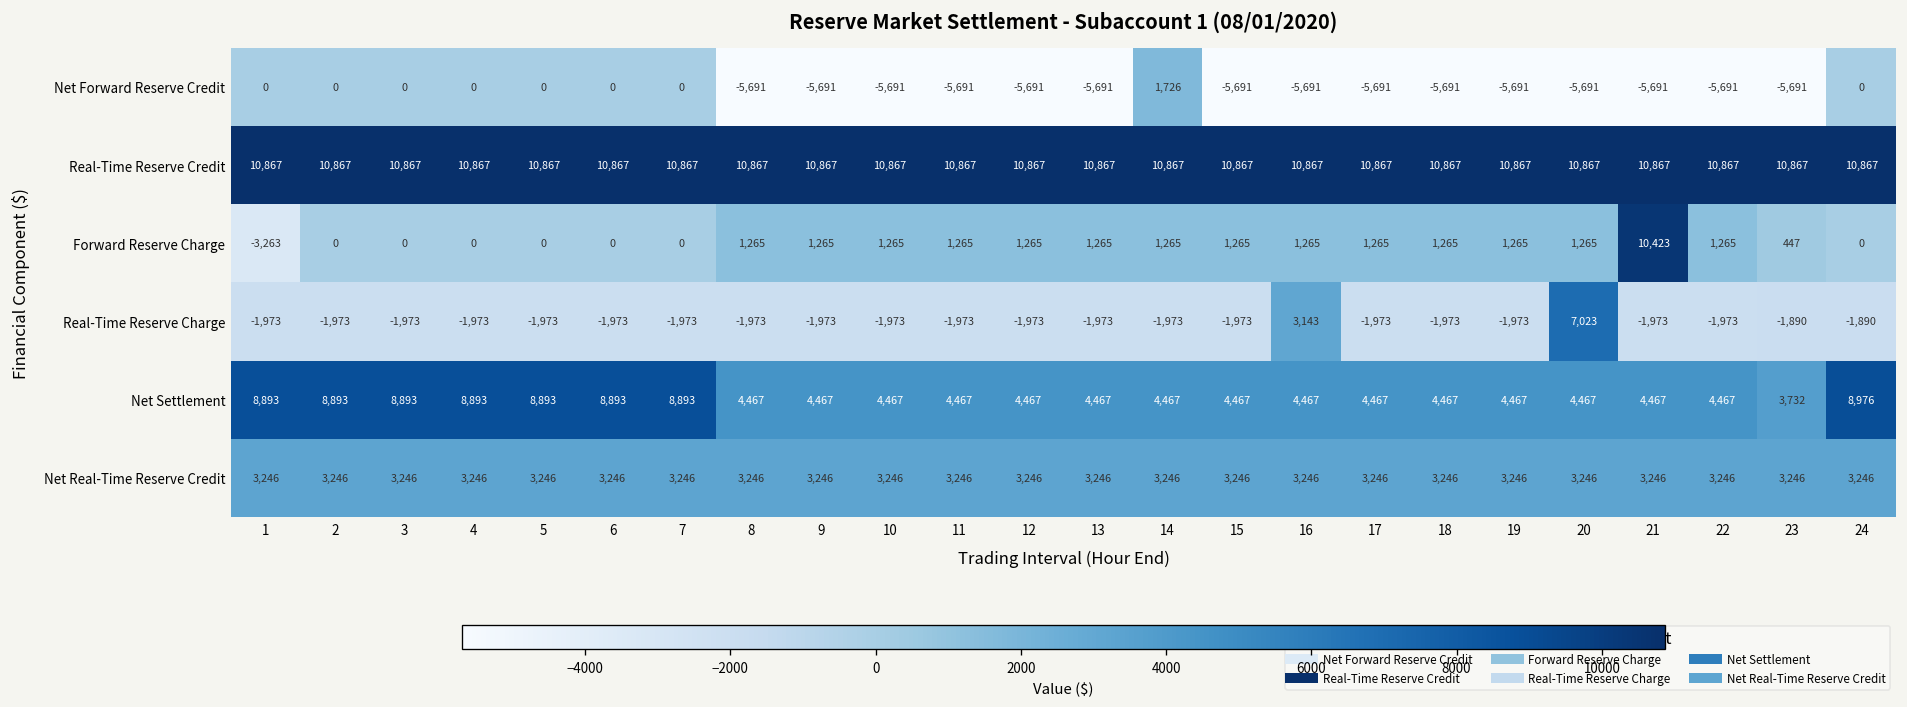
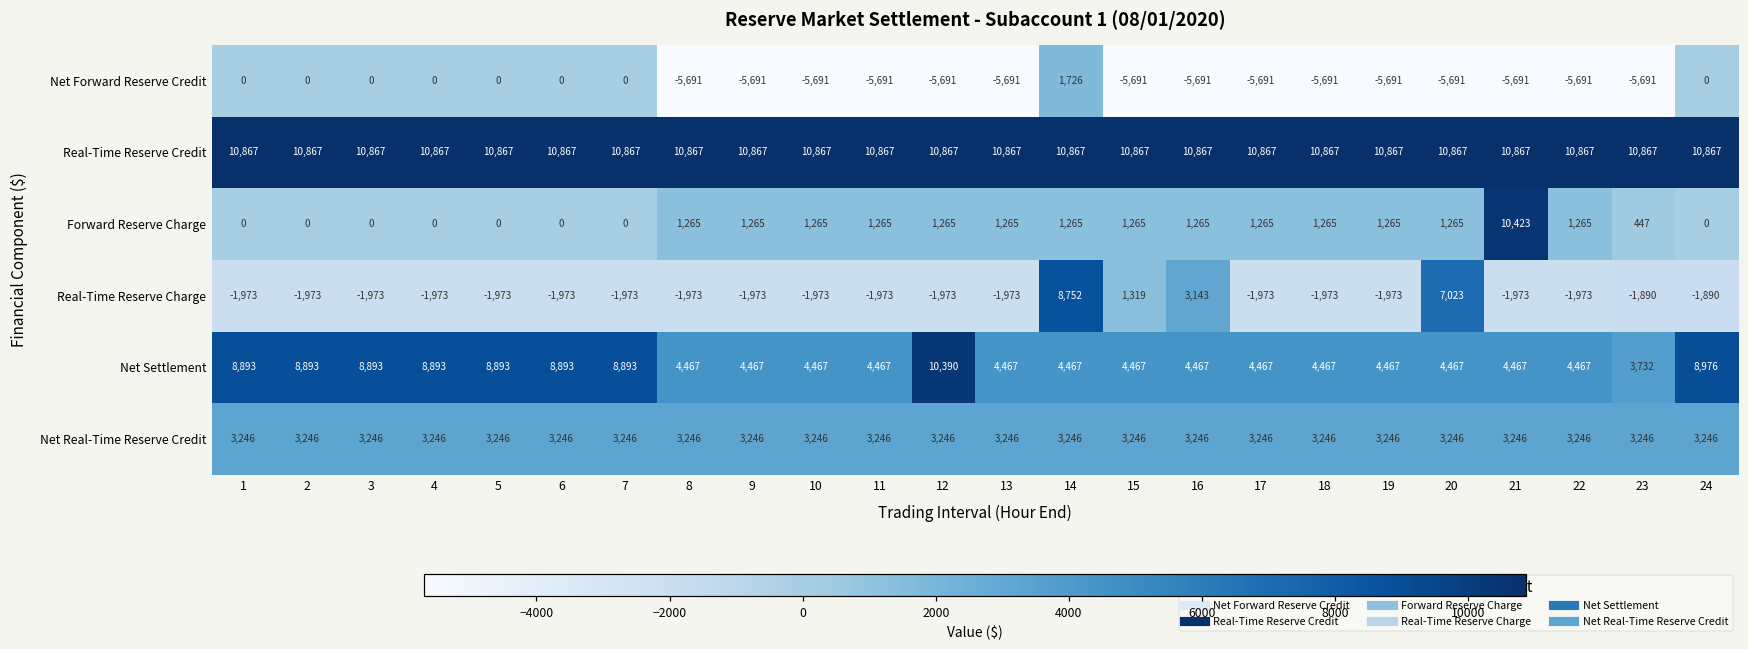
Forward Reserve Charge, 1: -3,263 -> 0
Real-Time Reserve Charge, 14: -1,973 -> 8,752
Real-Time Reserve Charge, 15: -1,973 -> 1,319
Net Settlement, 12: 4,467 -> 10,390
